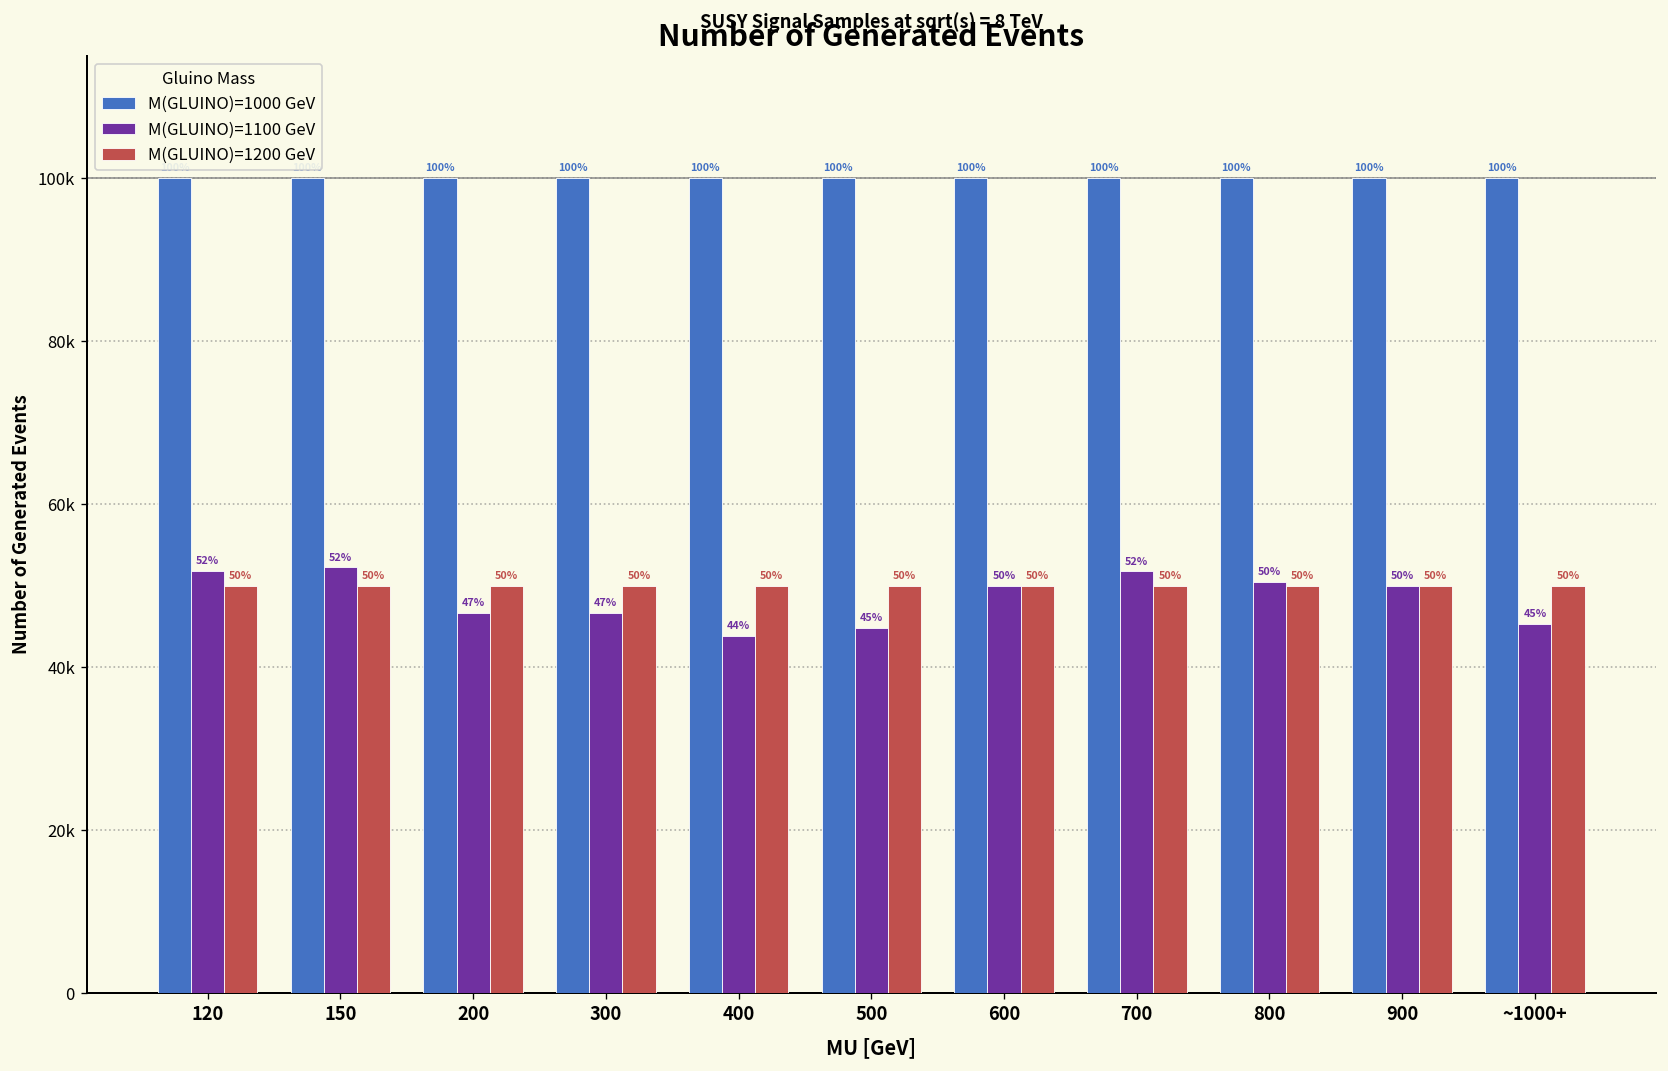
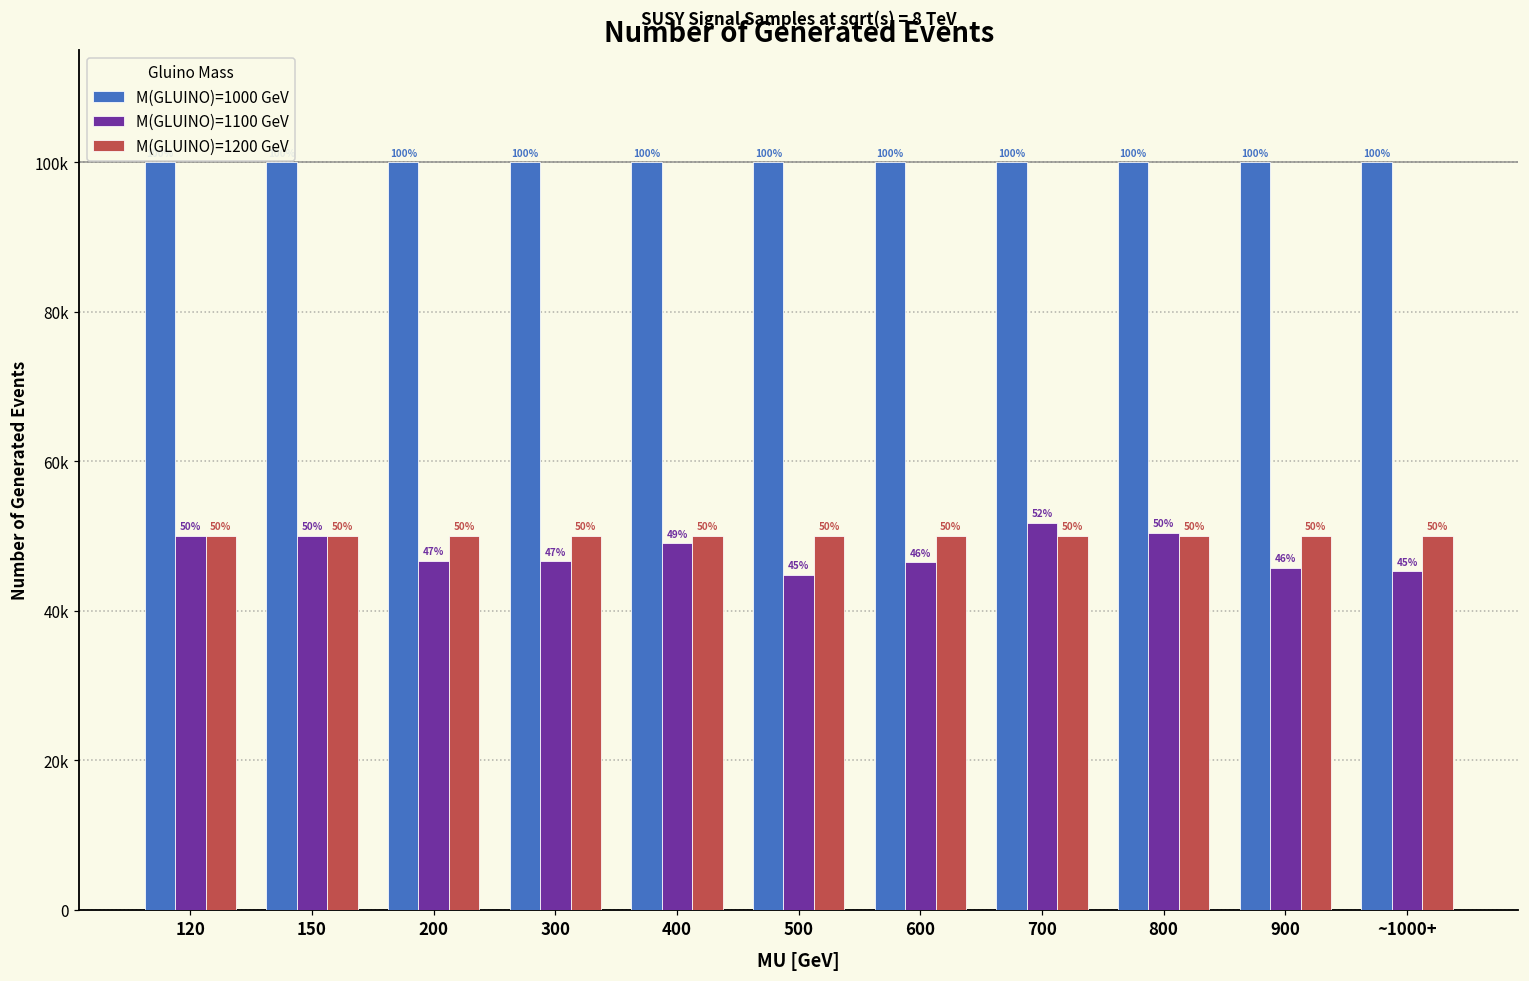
M(GLUINO)=1100 GeV, 120: 52% -> 50%
M(GLUINO)=1100 GeV, 150: 52% -> 50%
M(GLUINO)=1100 GeV, 400: 44% -> 49%
M(GLUINO)=1100 GeV, 600: 50% -> 46%
M(GLUINO)=1100 GeV, 900: 50% -> 46%
